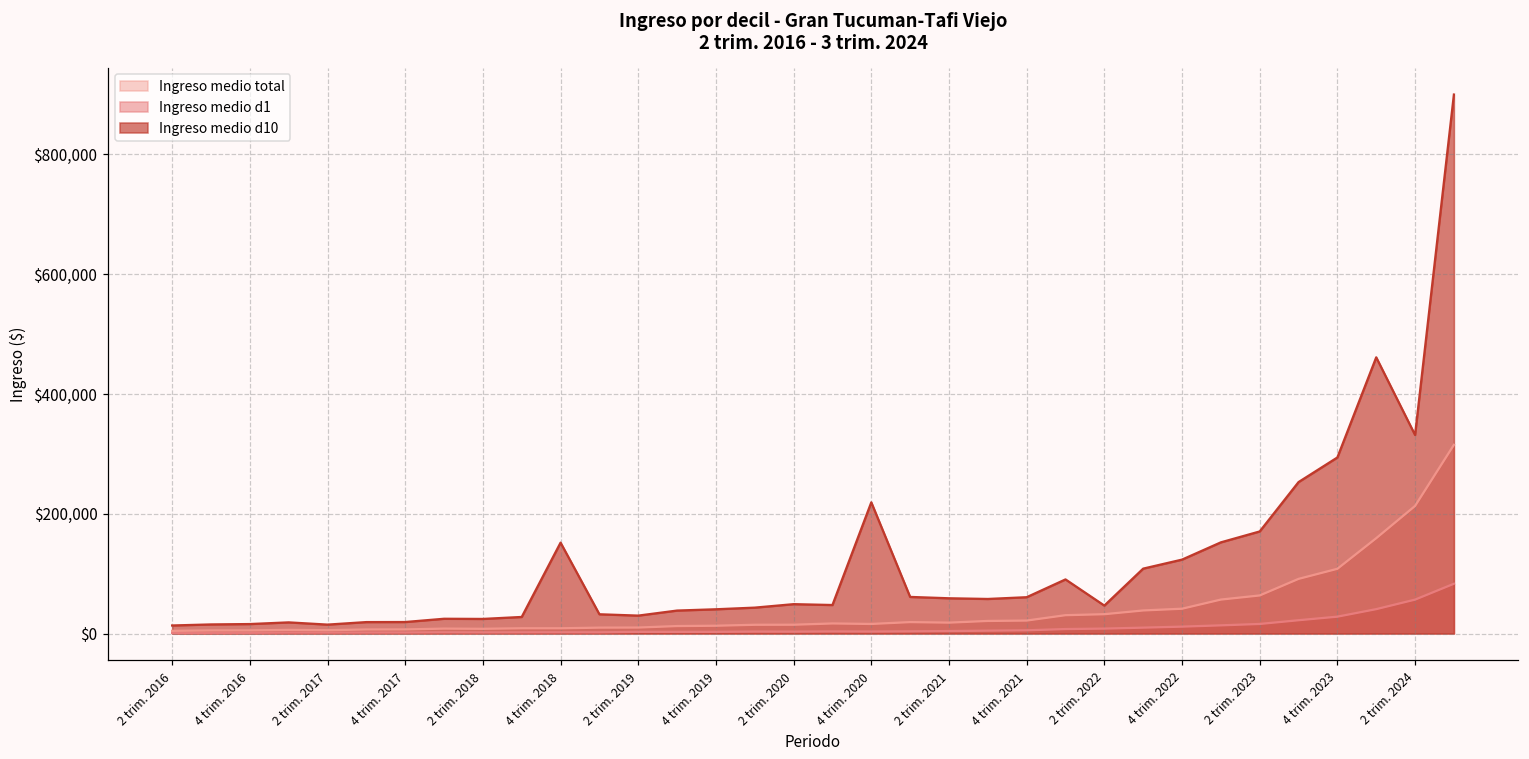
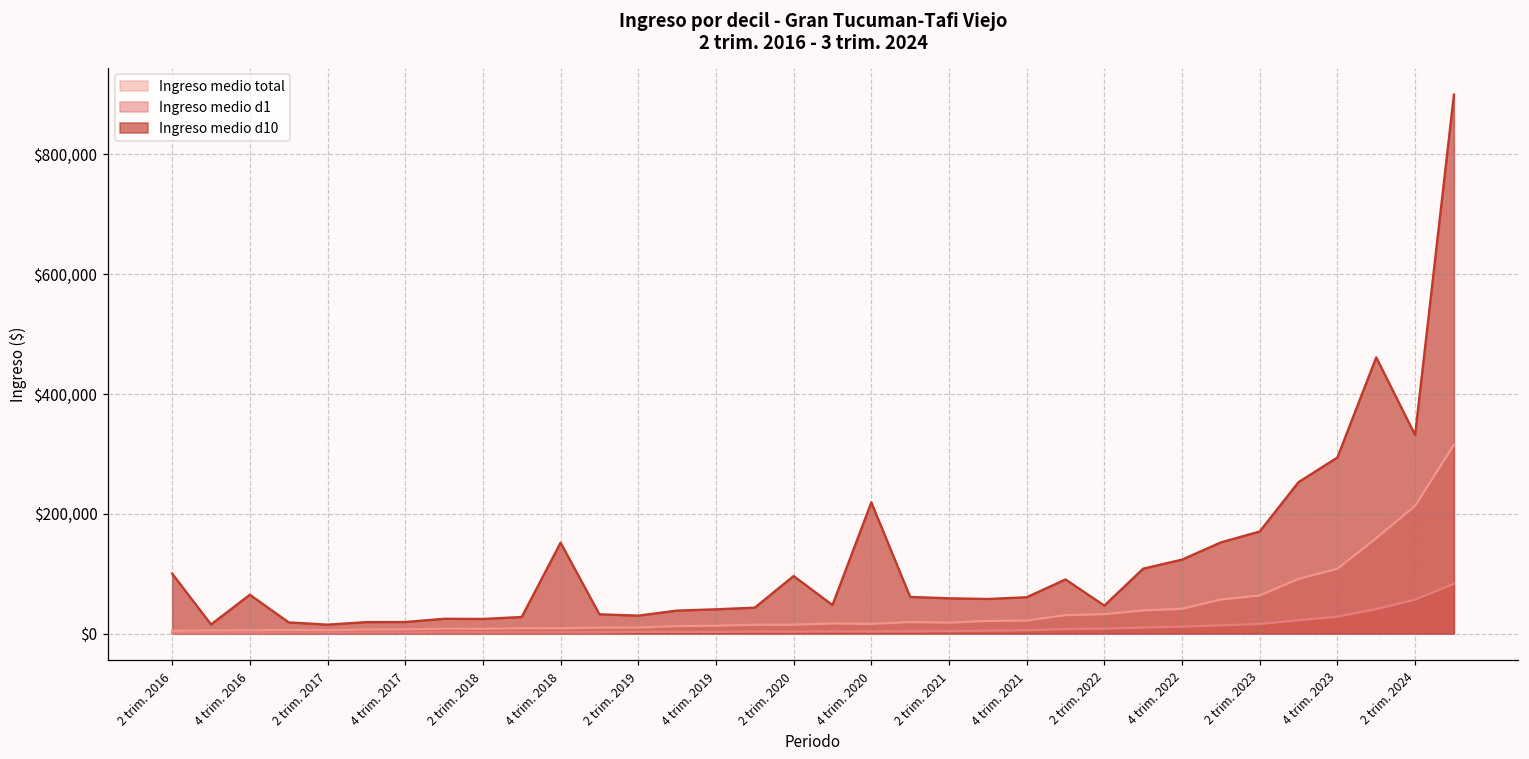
Ingreso medio d10, 2 trim. 2016: $10,000 -> $100,000
Ingreso medio d10, 4 trim. 2016: $20,000 -> $60,000
Ingreso medio d10, 2 trim. 2020: $50,000 -> $100,000
